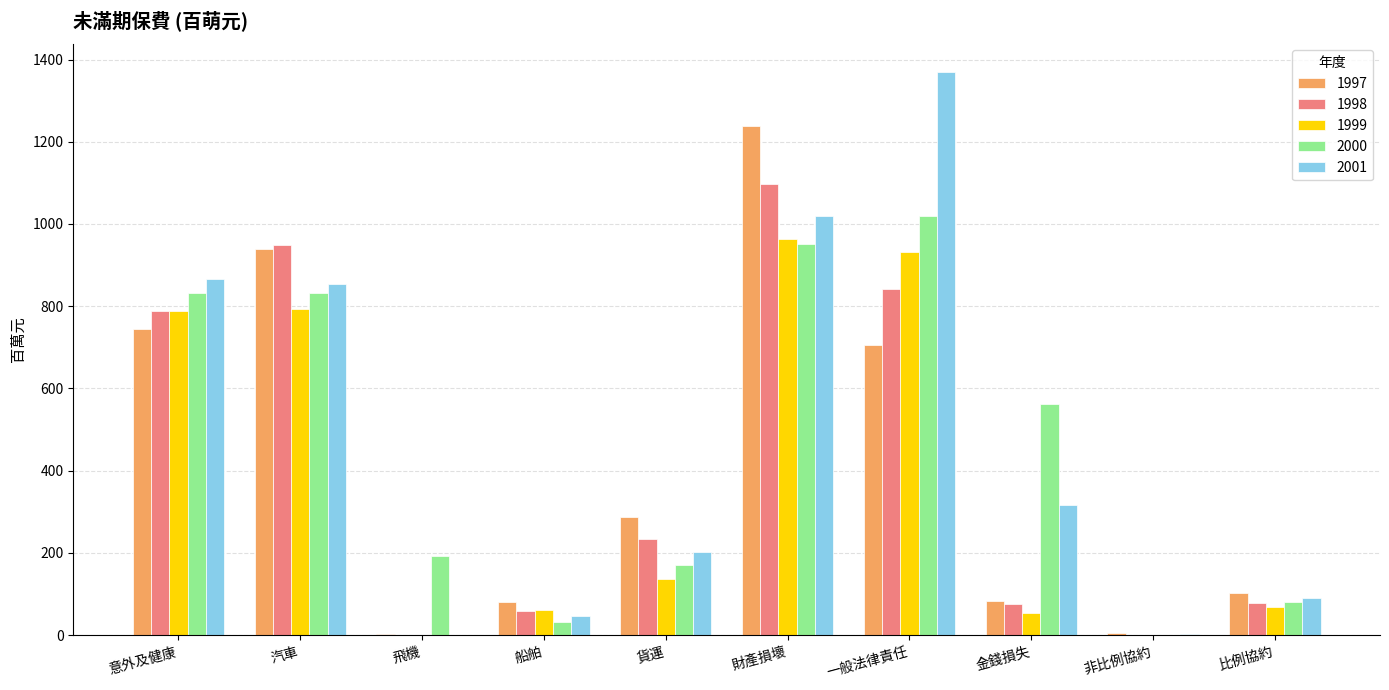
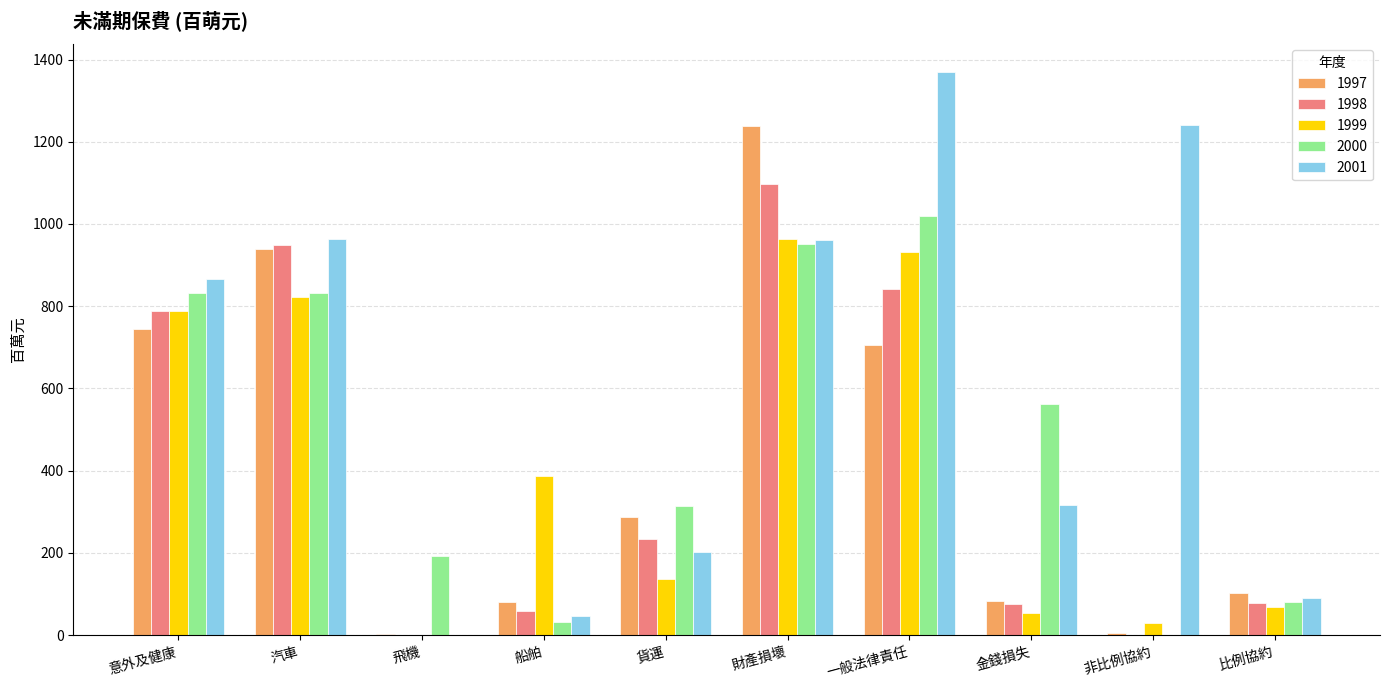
1999, 汽車: 790 -> 820
2001, 汽車: 850 -> 960
1999, 船舶: 60 -> 390
2000, 貨運: 170 -> 310
2001, 財產損壞: 1020 -> 960
1999, 非比例協約: 0 -> 30
2001, 非比例協約: 0 -> 1240
